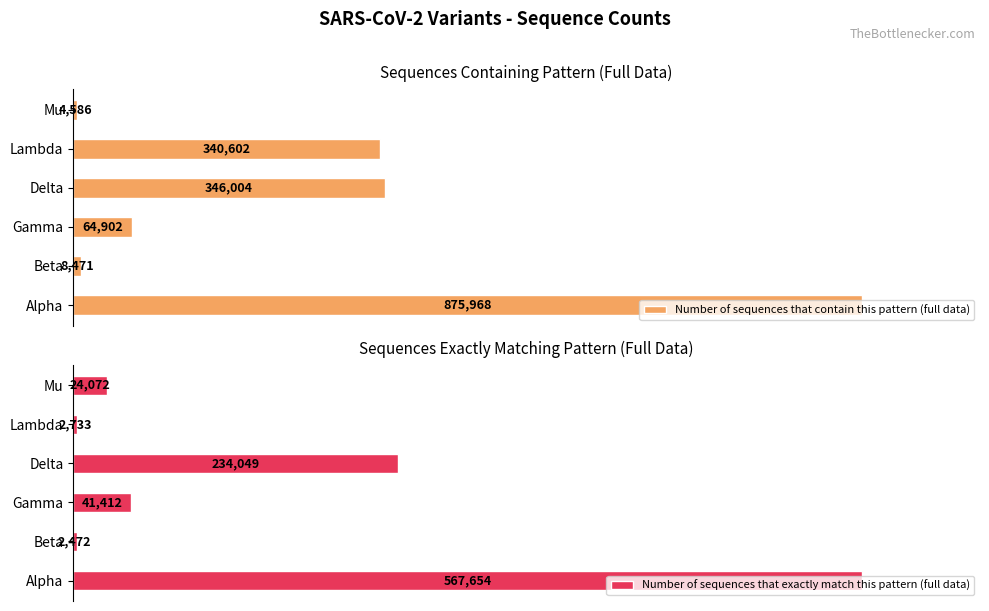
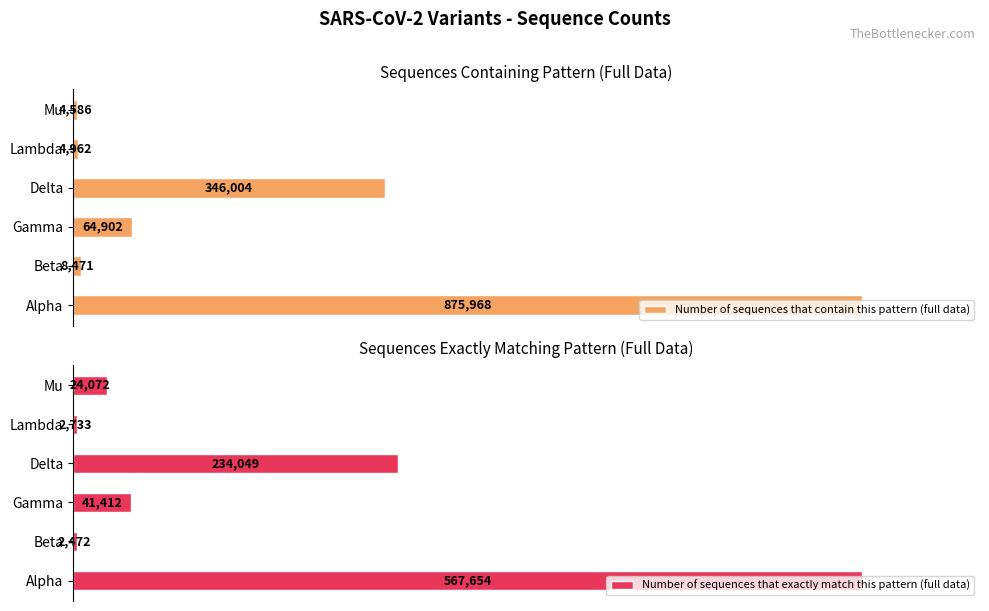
Sequences Containing Pattern (Full Data), Lambda: 340,602 -> 4,962
